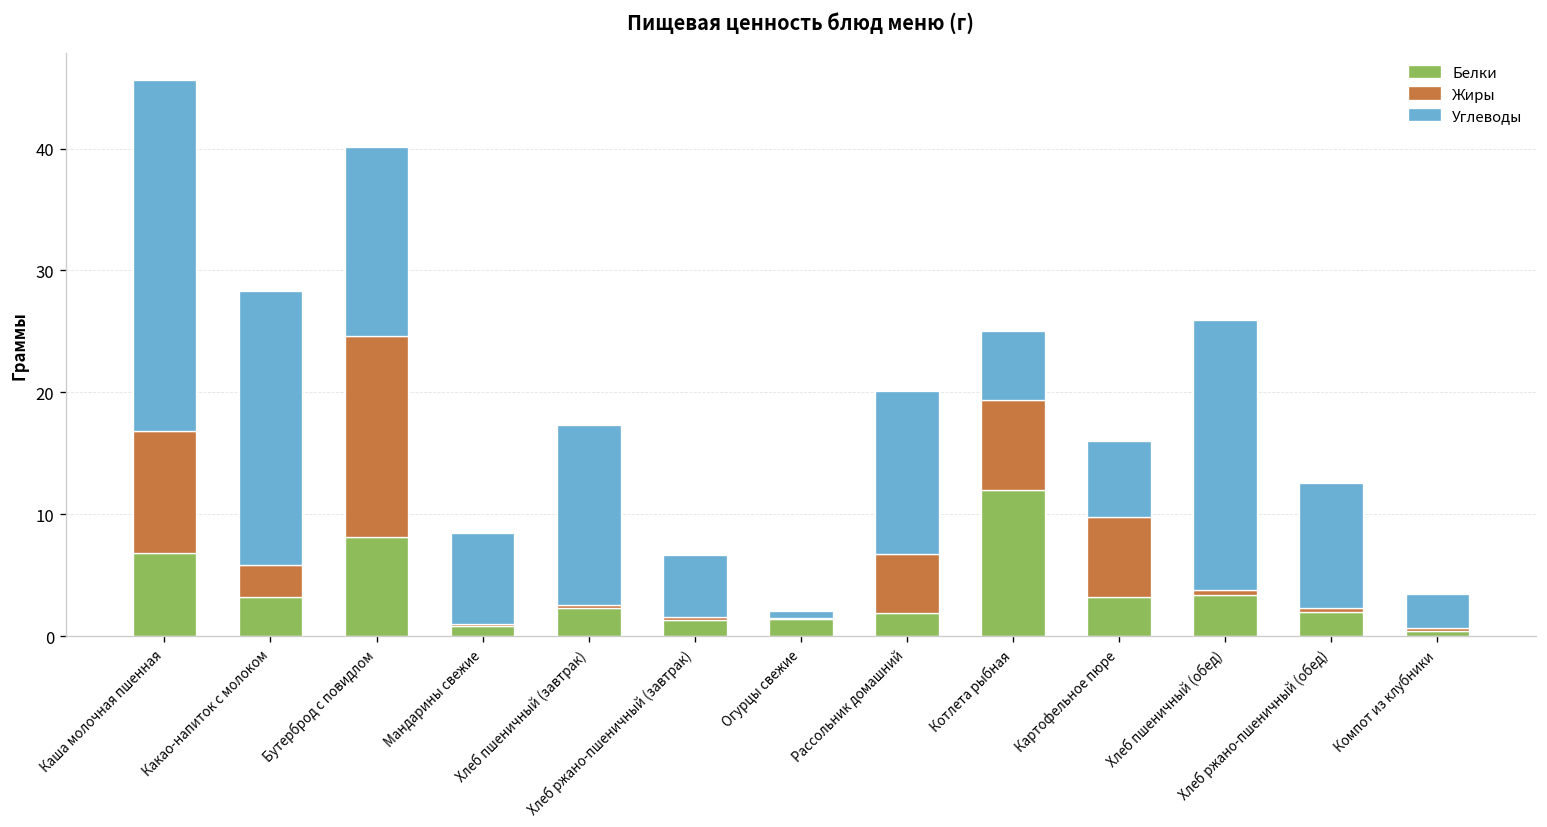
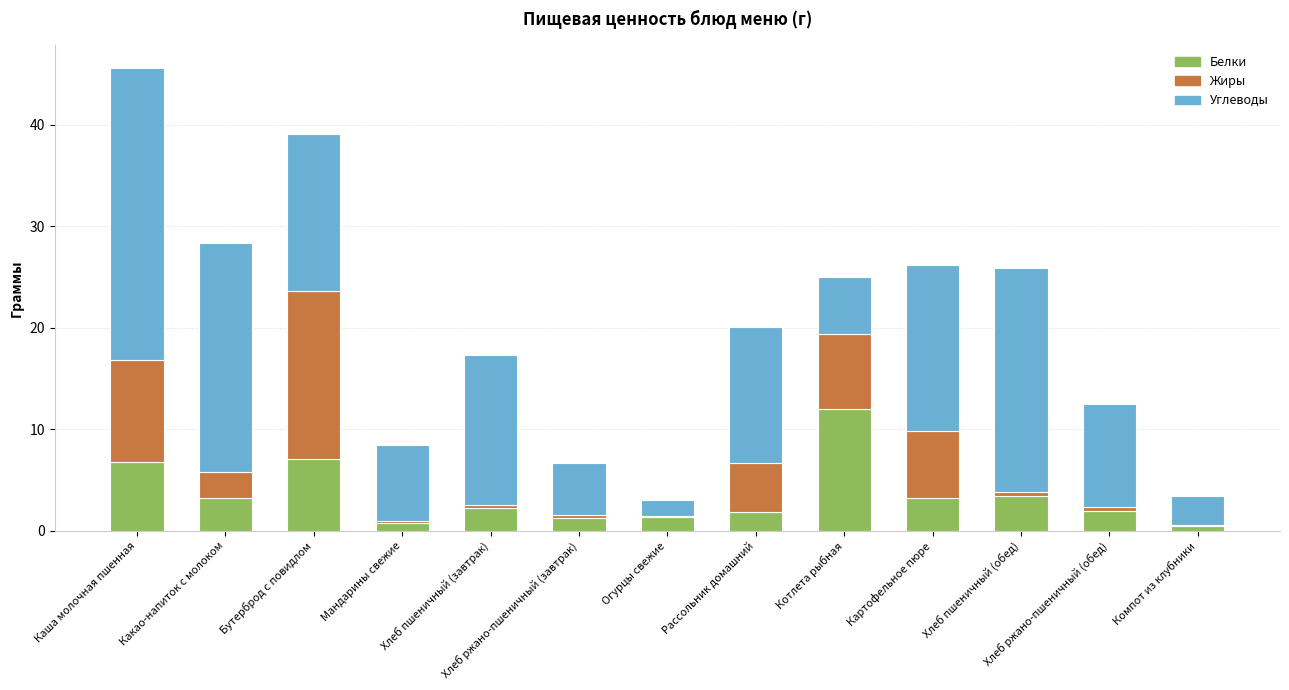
Белки, Бутерброд с повидлом: 8.1 -> 7.1
Углеводы, Огурцы свежие: 0.6 -> 1.5
Углеводы, Картофельное пюре: 6.2 -> 16.4
